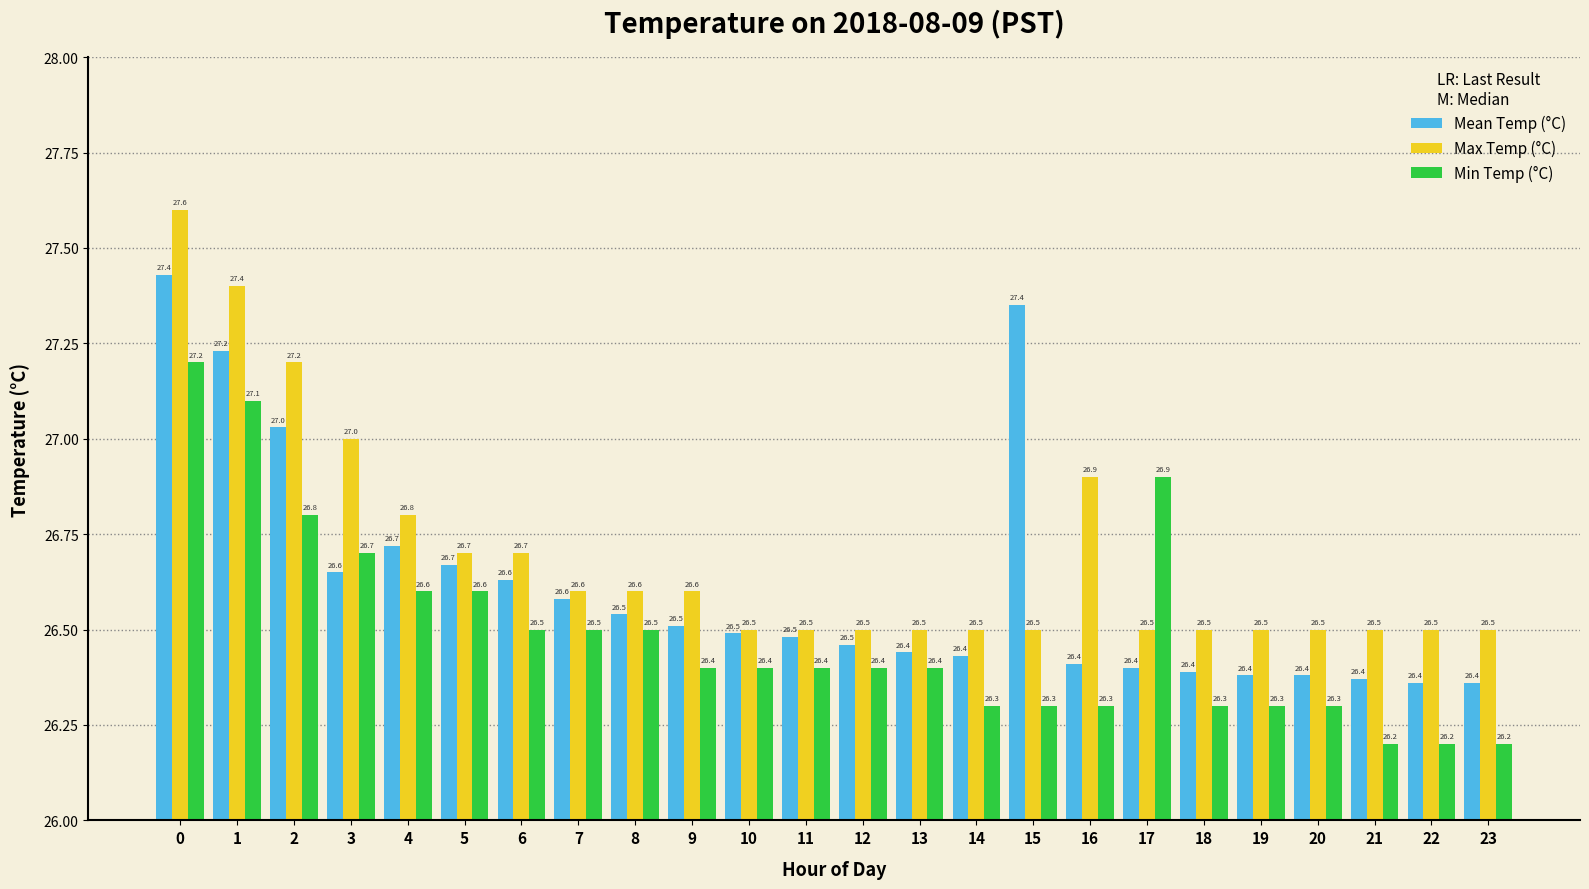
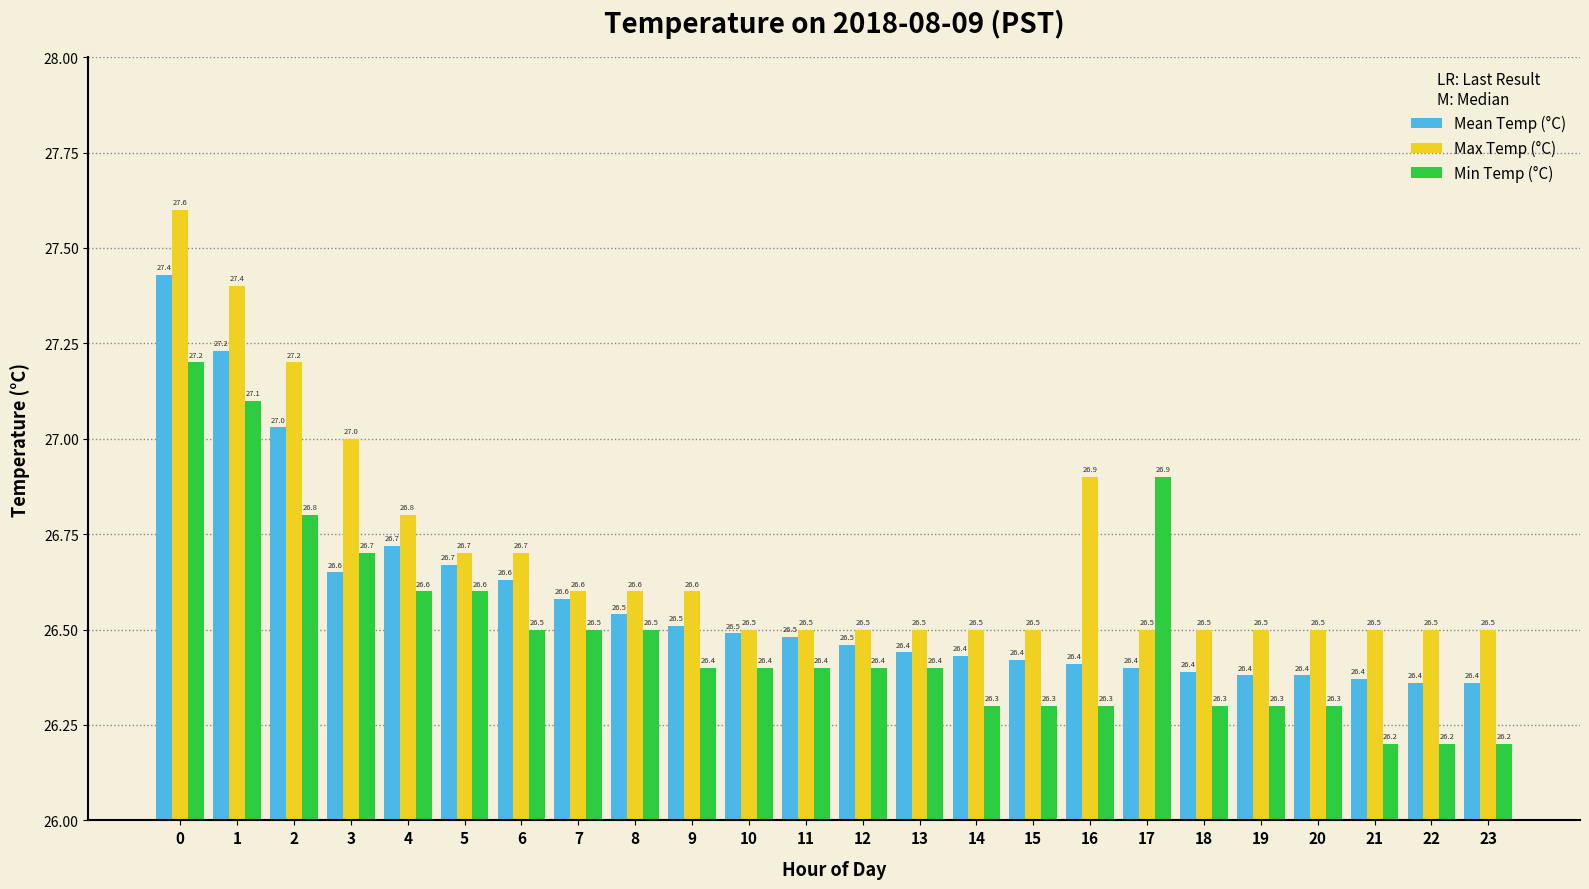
Mean Temp (°C), 15: 27.4 -> 26.4
